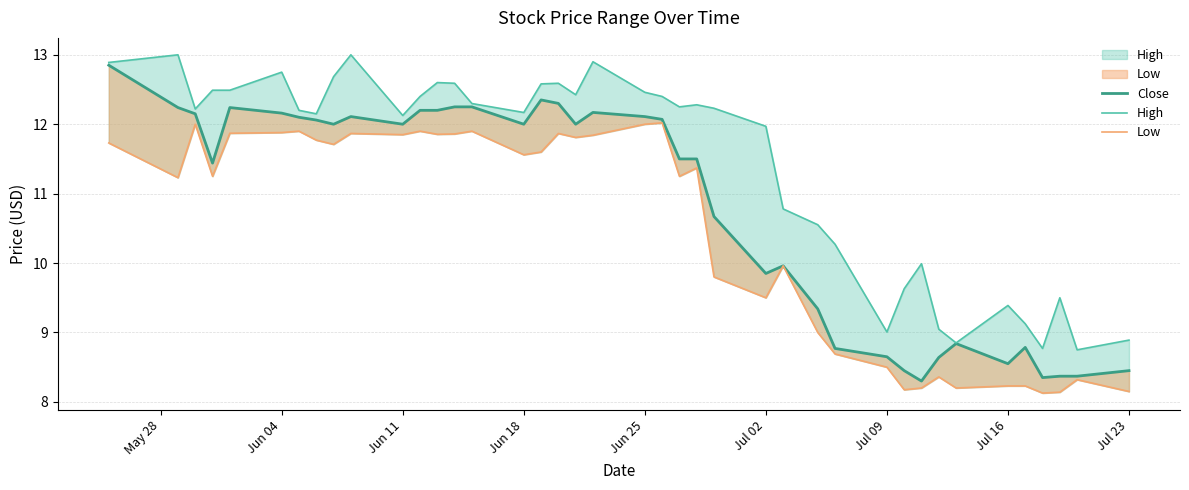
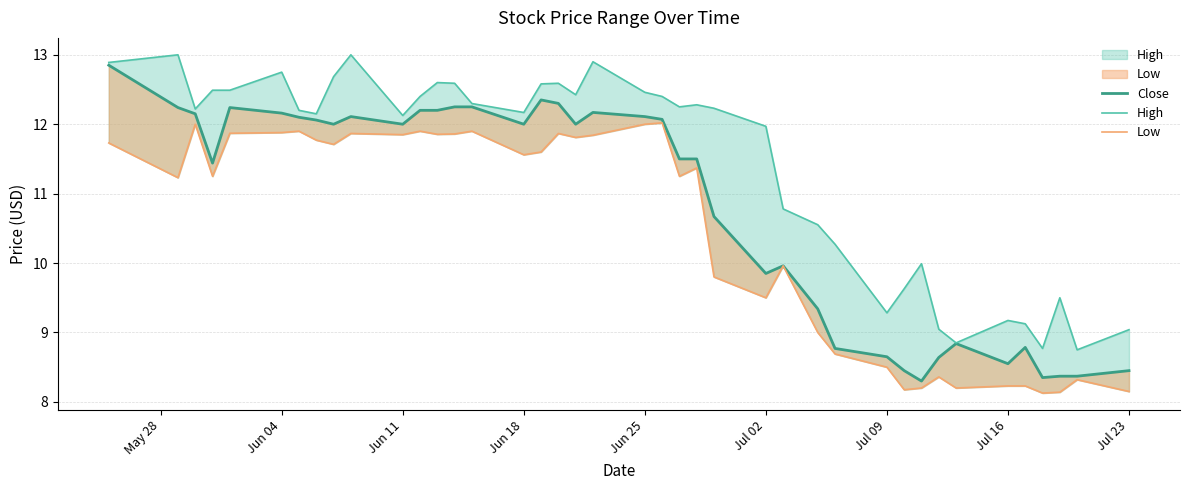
High, Jul 09: 9.0 -> 9.3
High, Jul 16: 9.4 -> 9.2
High, Jul 23: 8.9 -> 9.0
